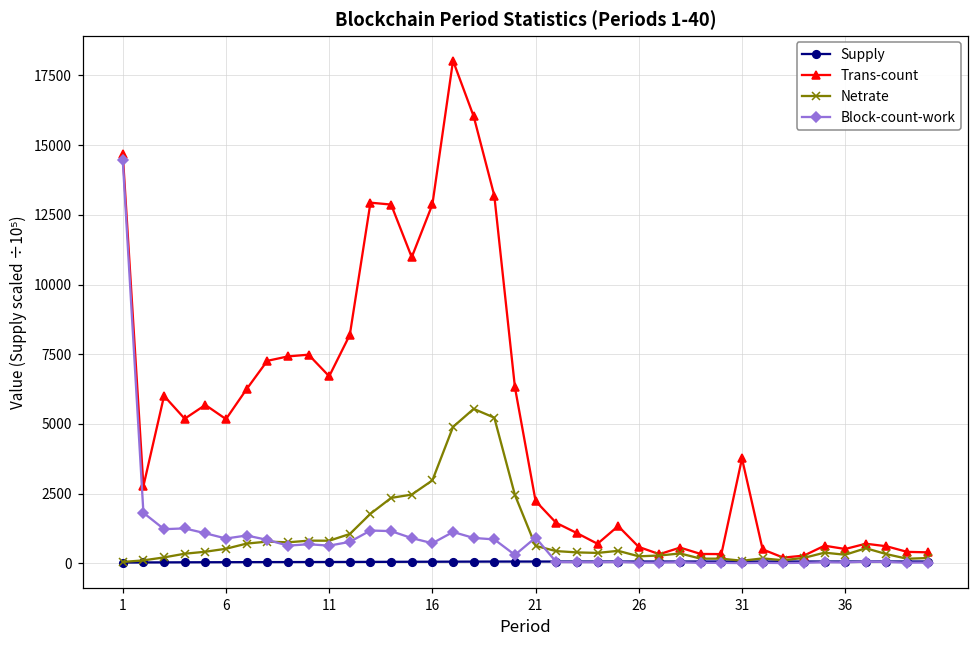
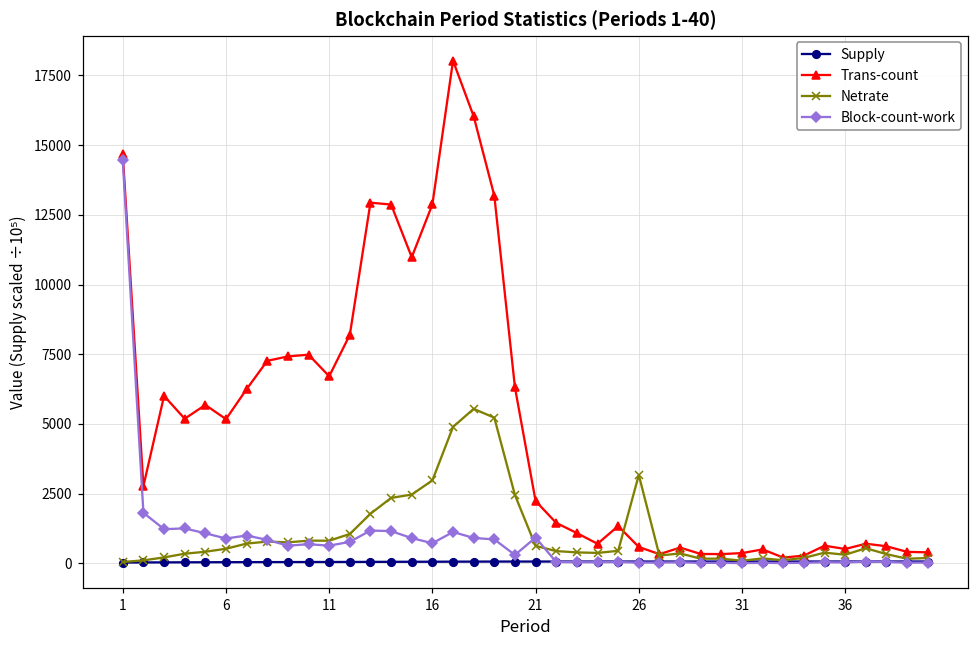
Netrate, 26: 300 -> 3200
Trans-count, 31: 3800 -> 400
